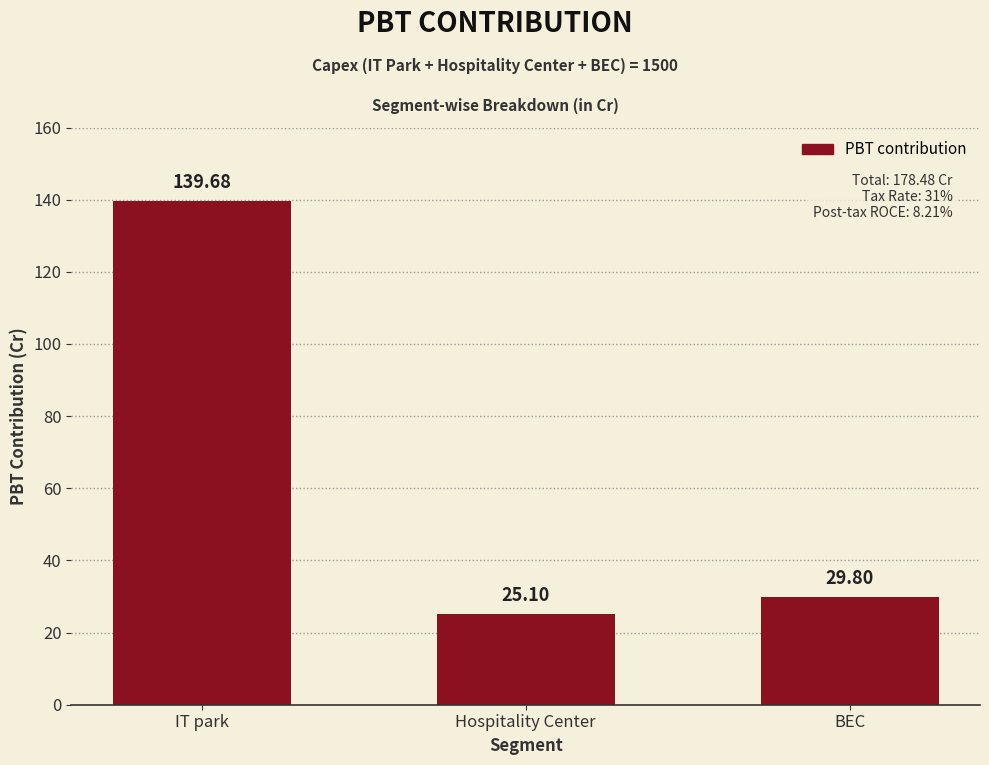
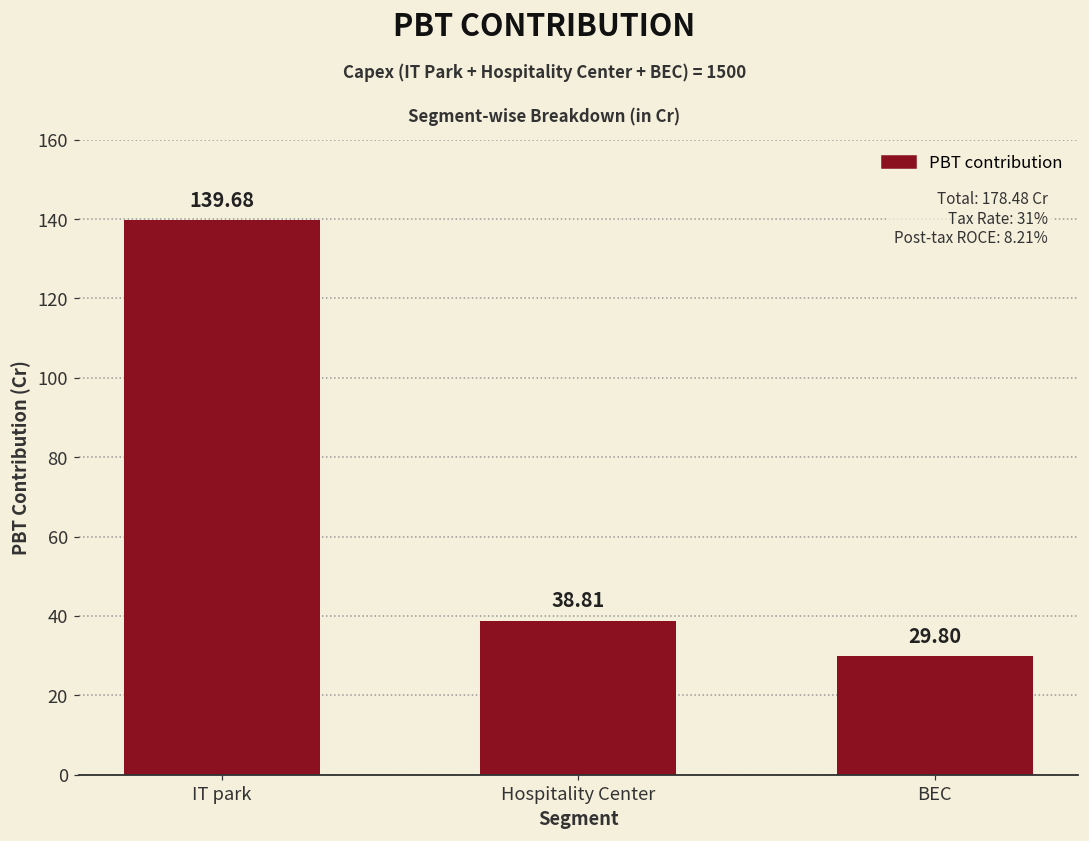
Hospitality Center: 25.10 -> 38.81
